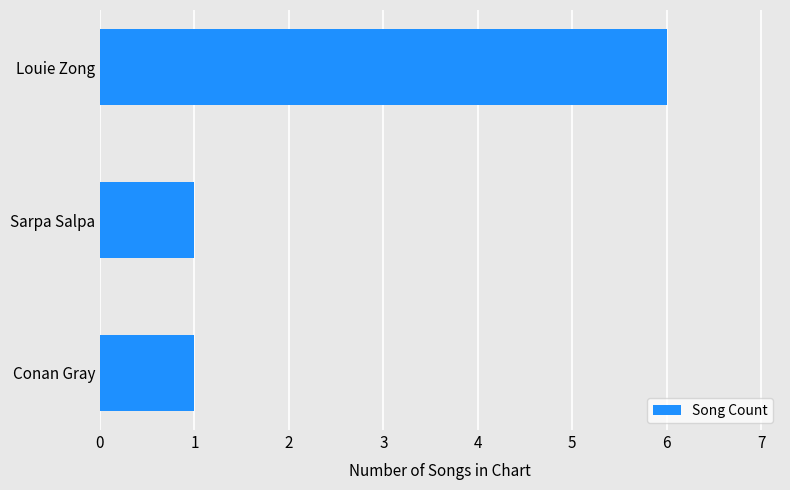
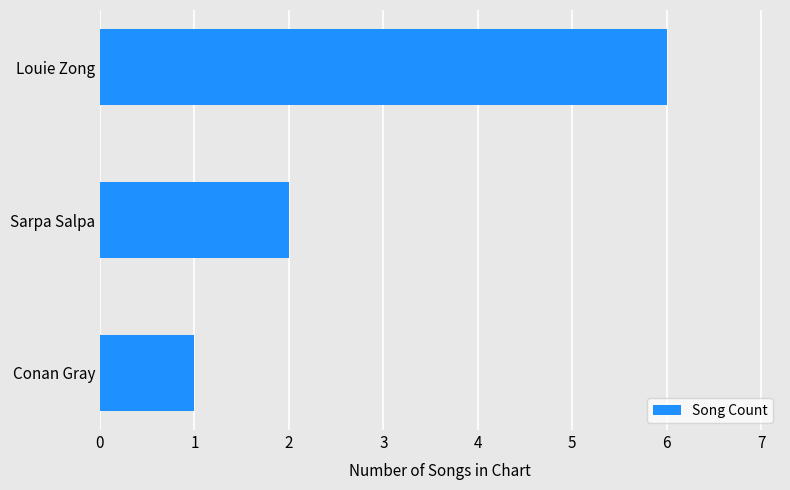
Sarpa Salpa: 1 -> 2
